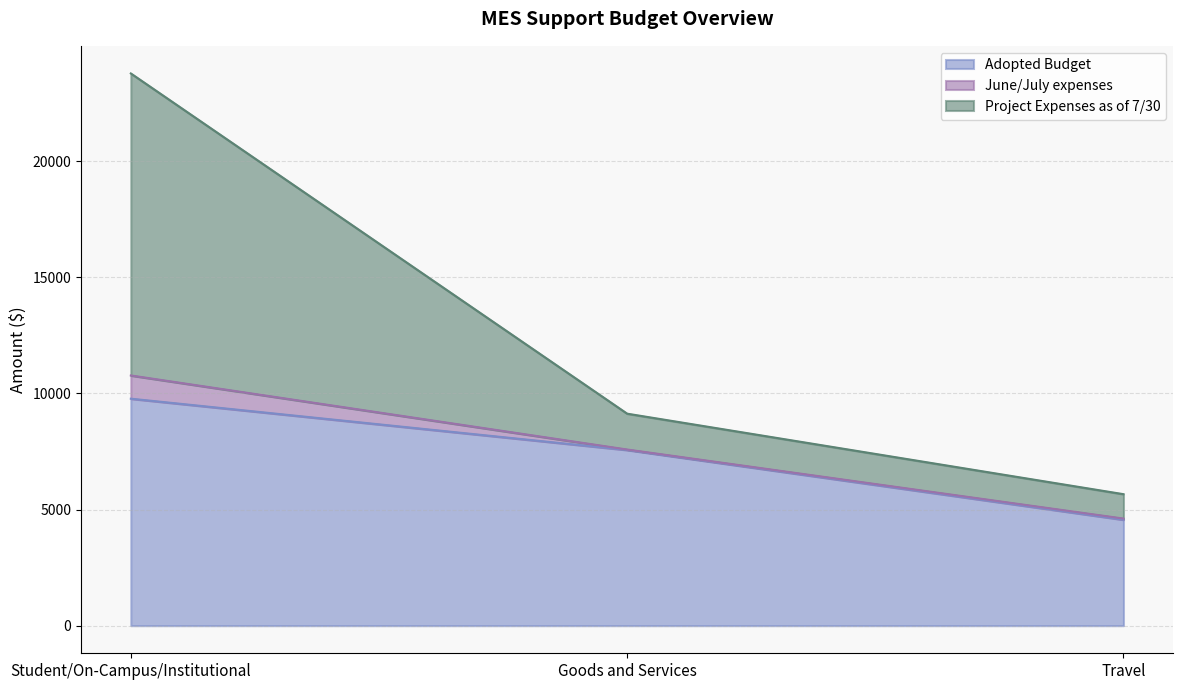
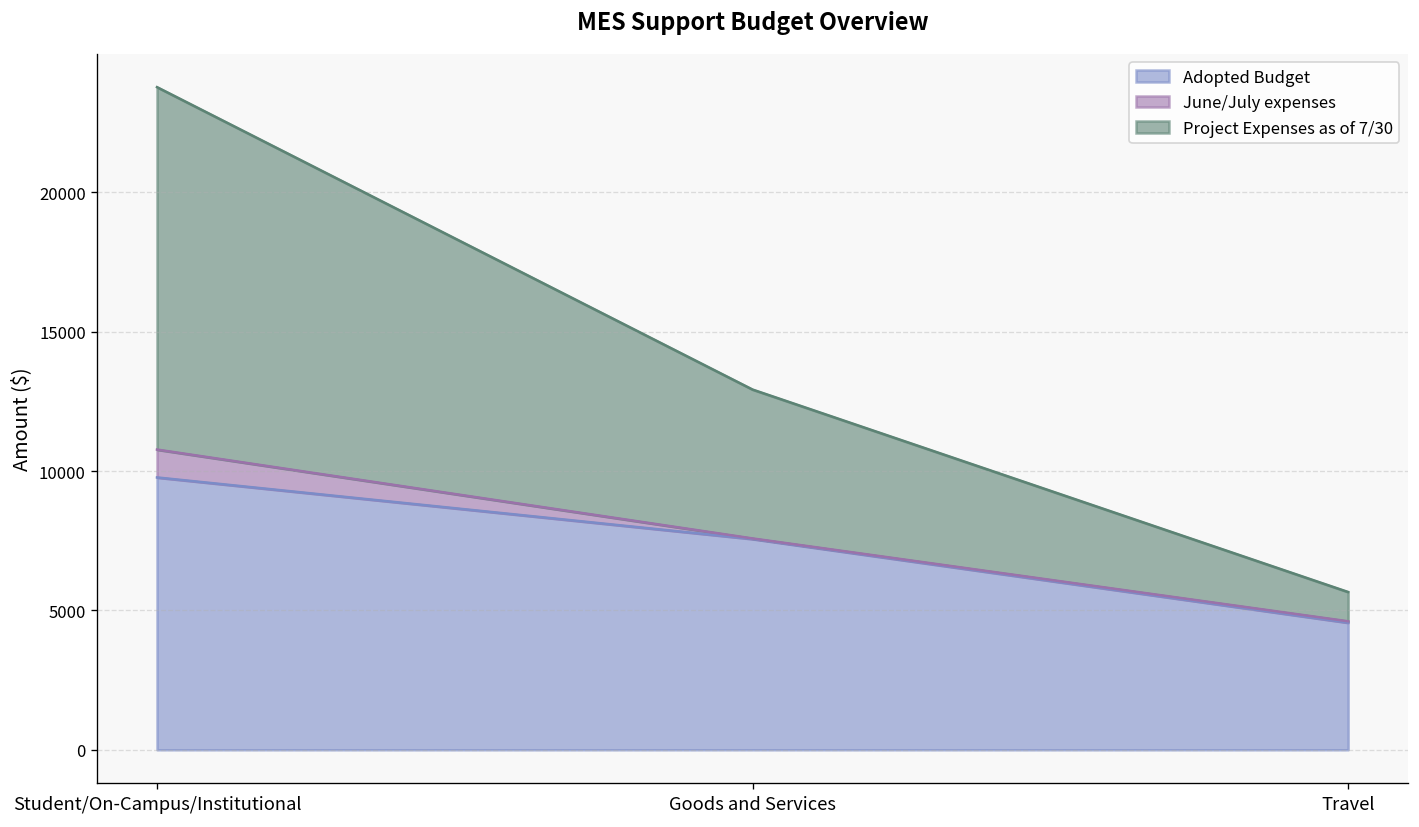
Project Expenses as of 7/30, Goods and Services: 1500 -> 5300
